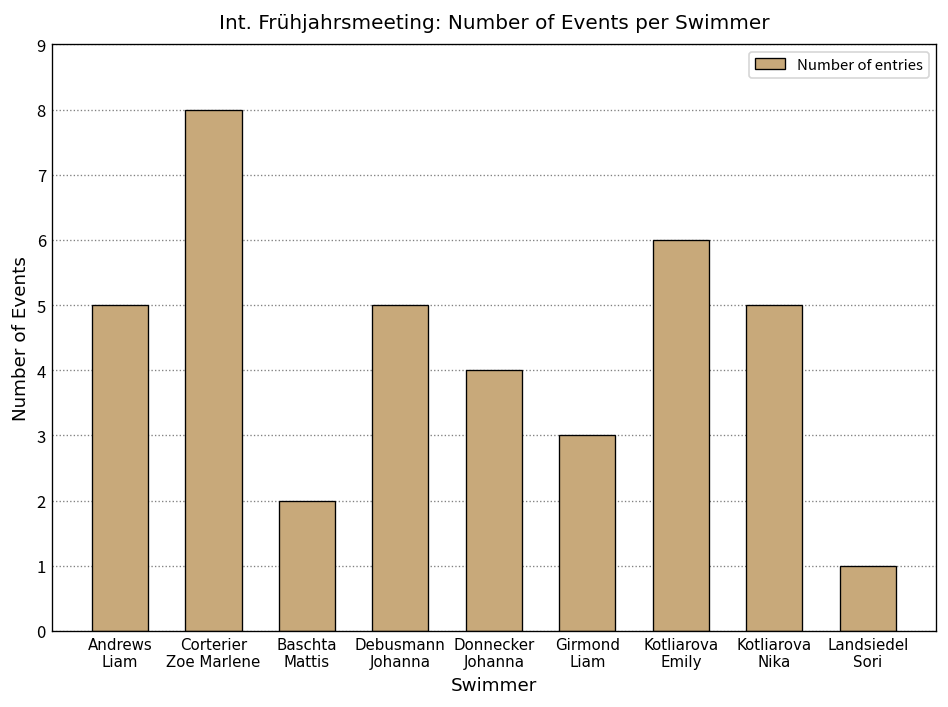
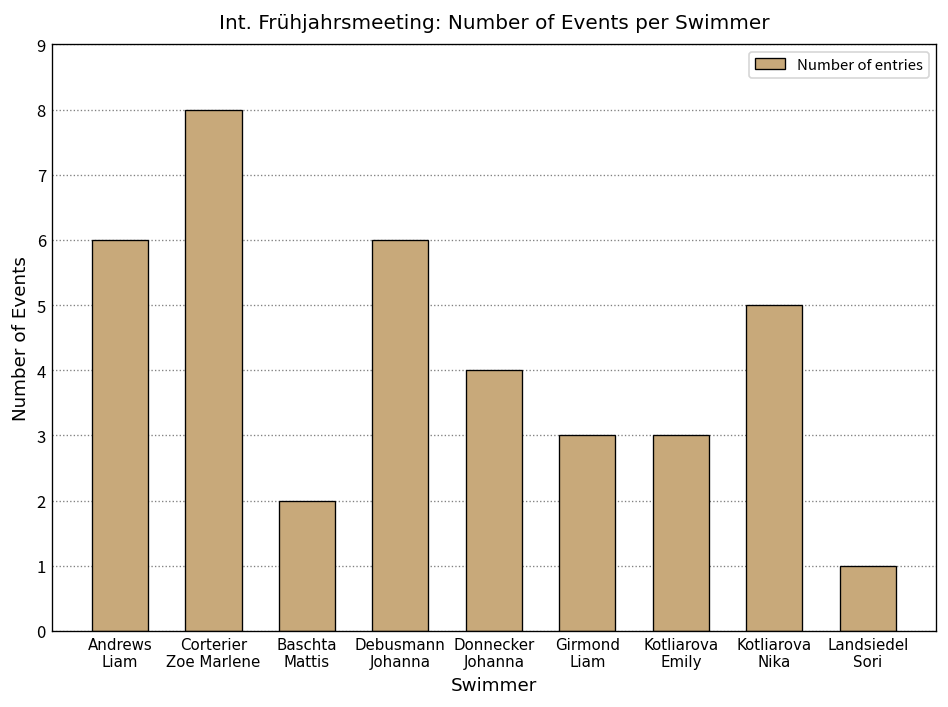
Andrews Liam: 5 -> 6
Debusmann Johanna: 5 -> 6
Kotliarova Emily: 6 -> 3
